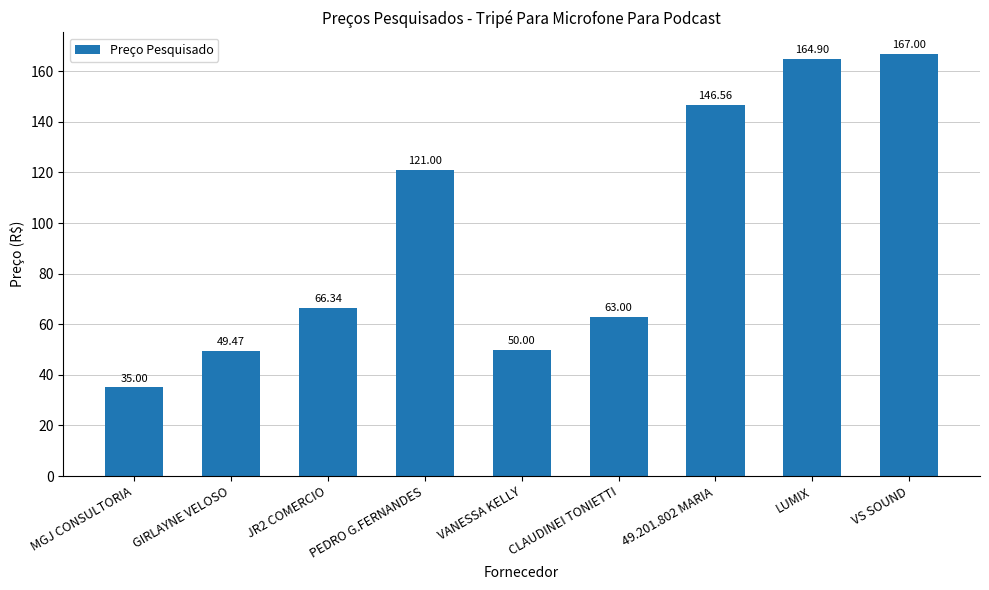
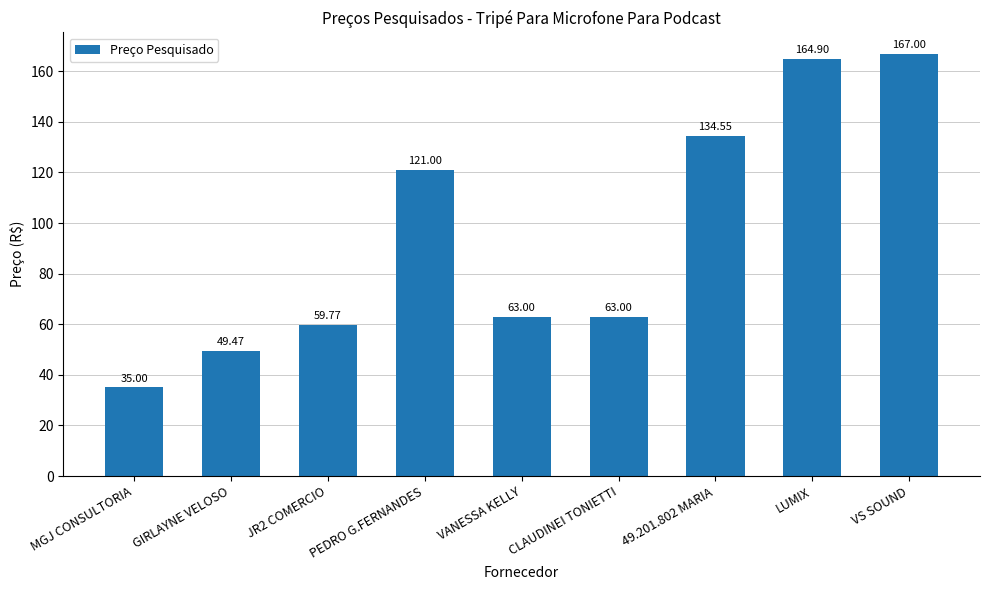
JR2 COMERCIO: 66.34 -> 59.77
VANESSA KELLY: 50.00 -> 63.00
49.201.802 MARIA: 146.56 -> 134.55
